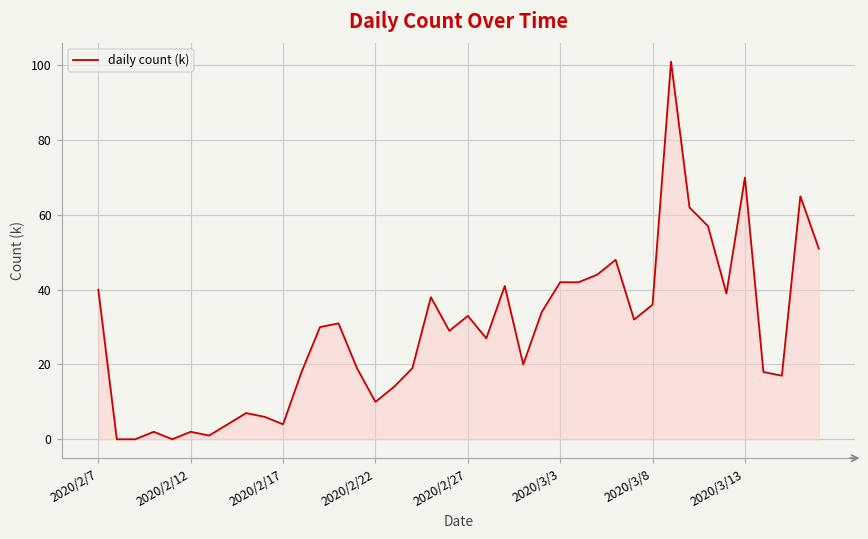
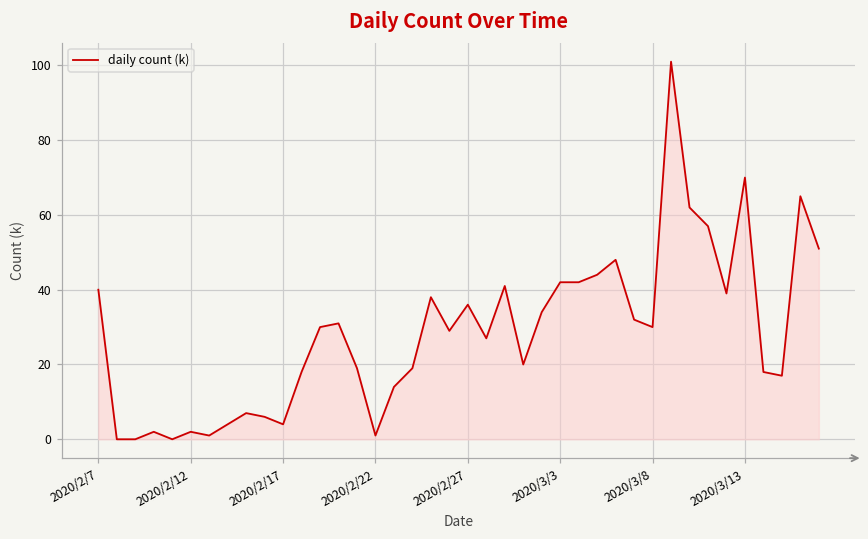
2020/2/22: 10 -> 1
2020/2/27: 33 -> 36
2020/3/8: 36 -> 30
